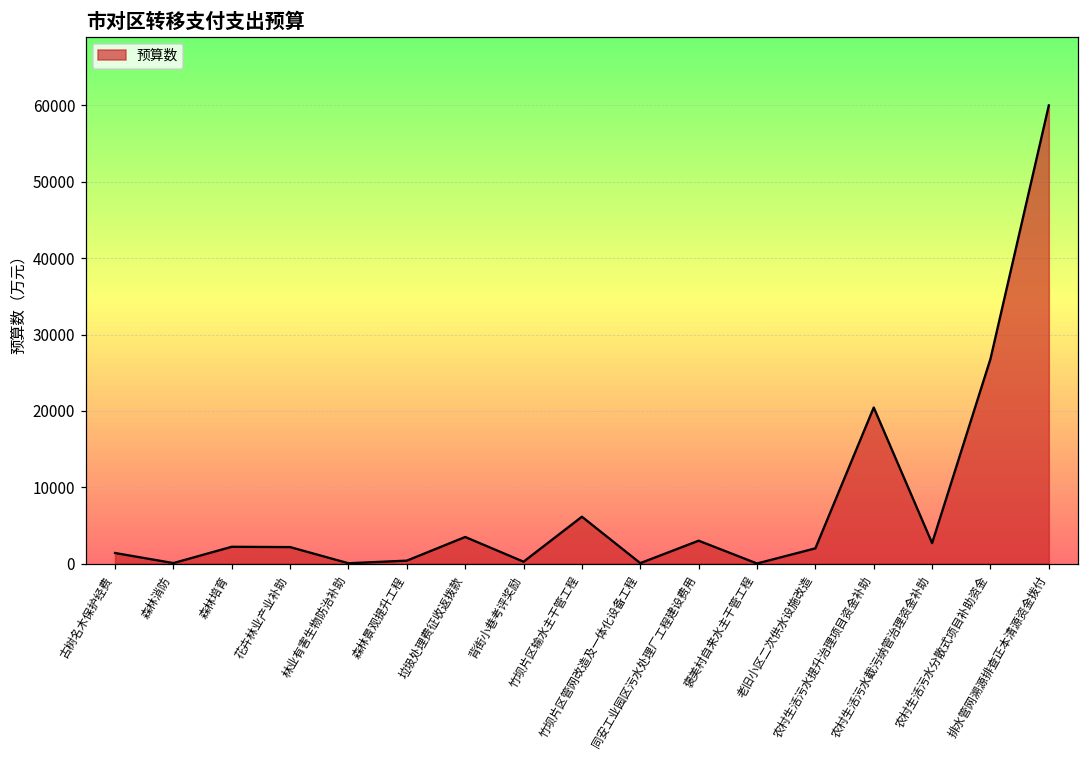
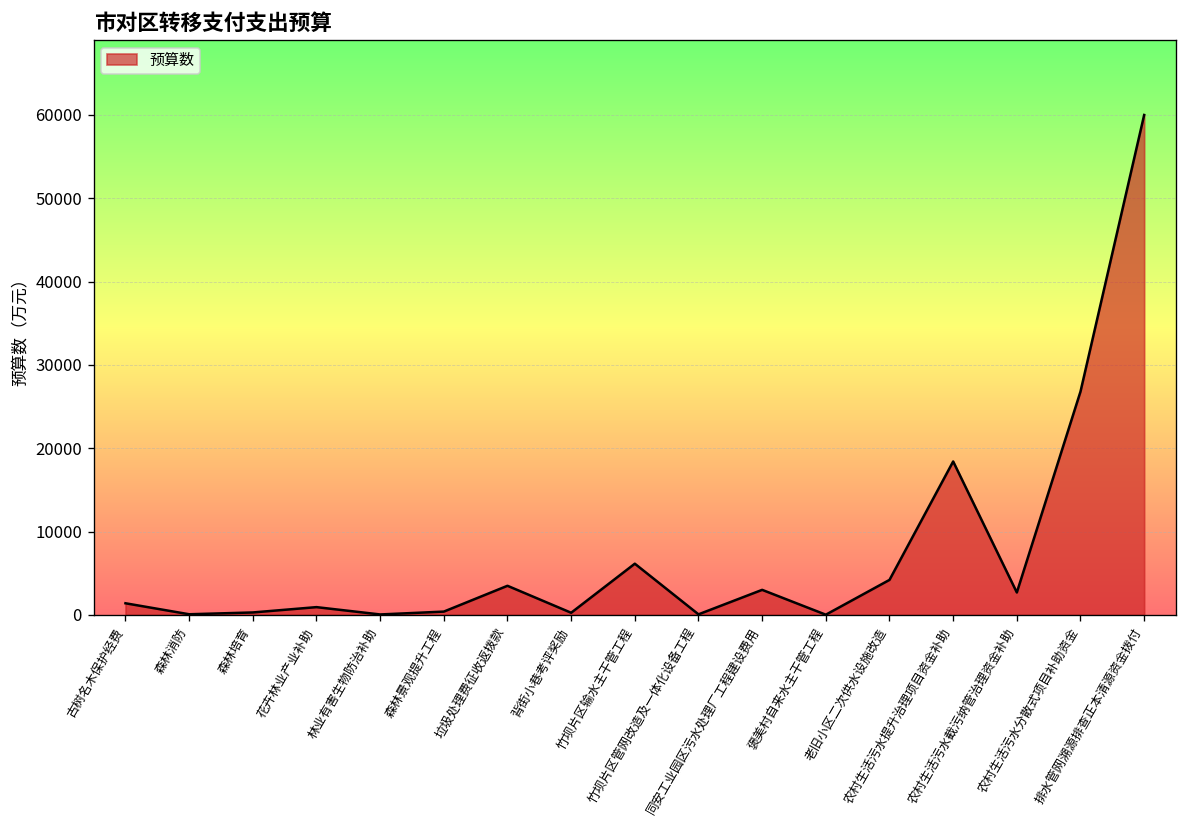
森林培育: 2000 -> 0
花卉林业产业补助: 2000 -> 1000
老旧小区二次供水设施改造: 2000 -> 4000
农村生活污水提升治理项目资金补助: 20000 -> 18000
